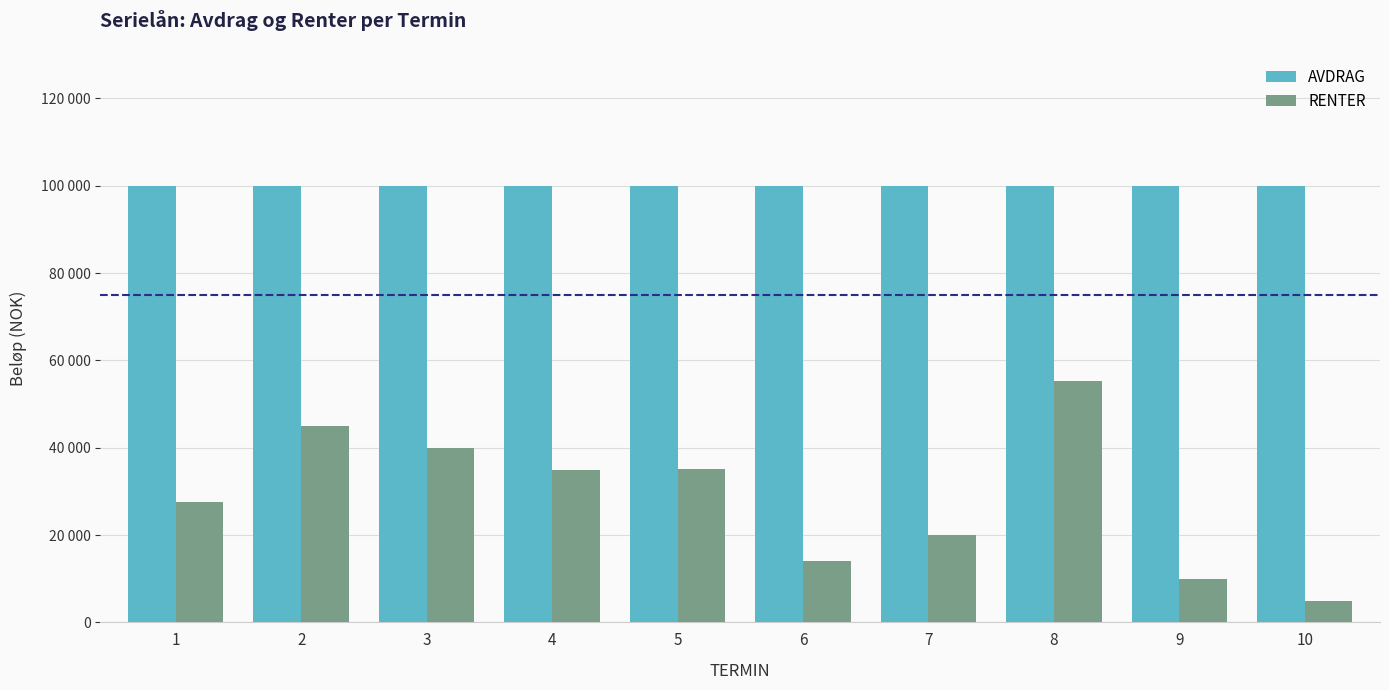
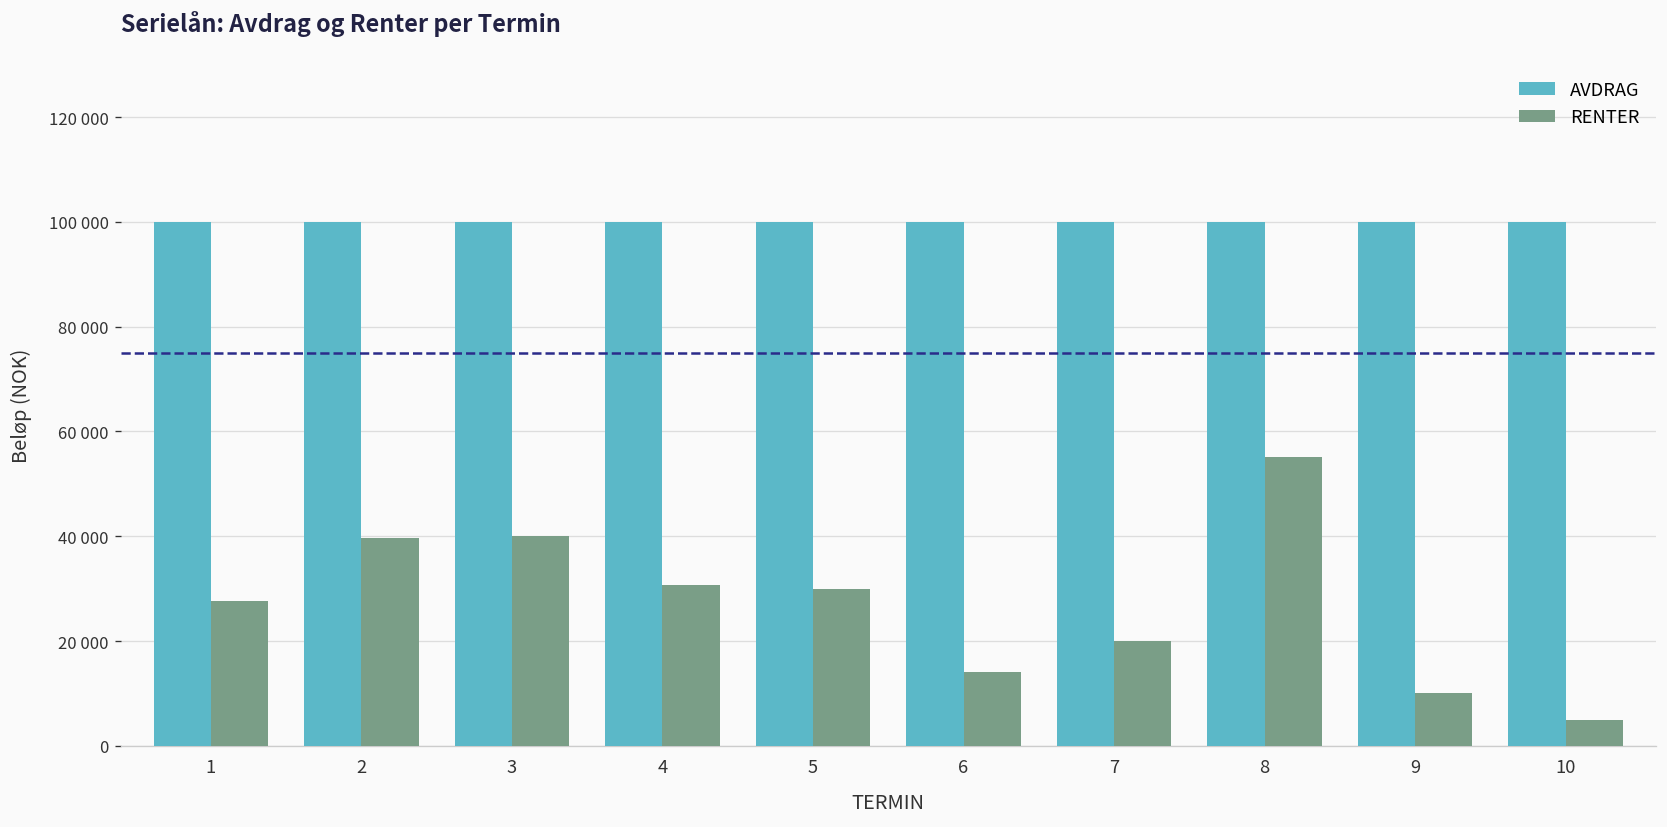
RENTER, 2: 45000 -> 40000
RENTER, 4: 35000 -> 31000
RENTER, 5: 35000 -> 30000
